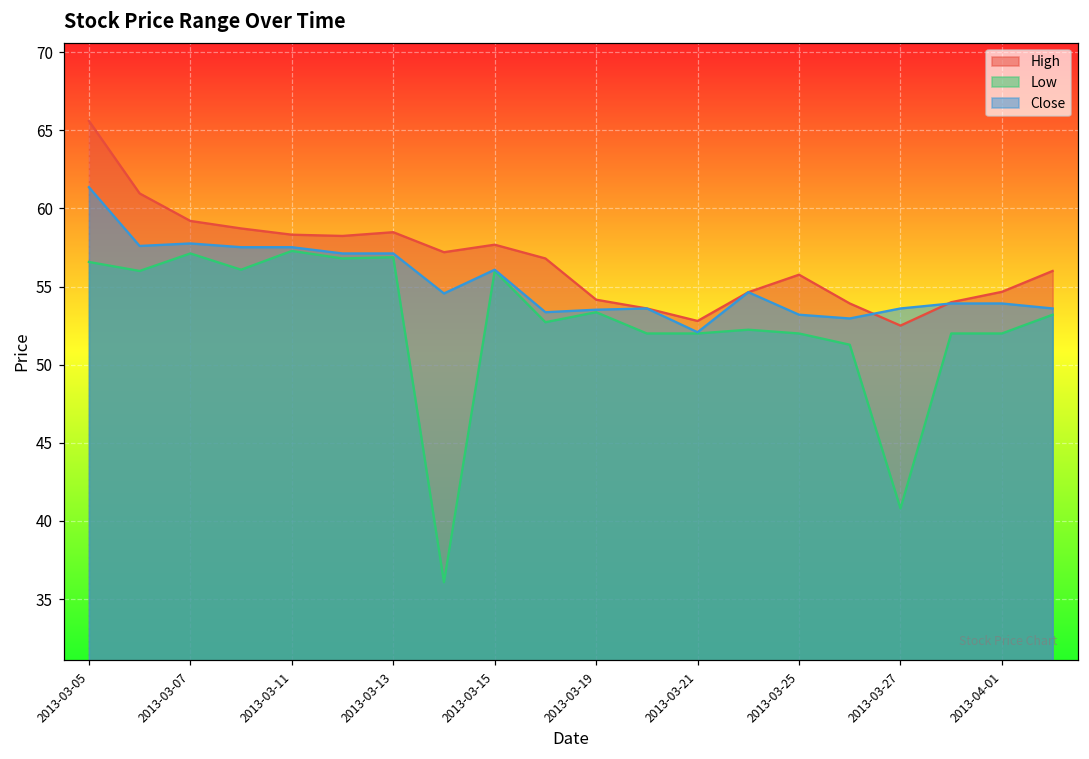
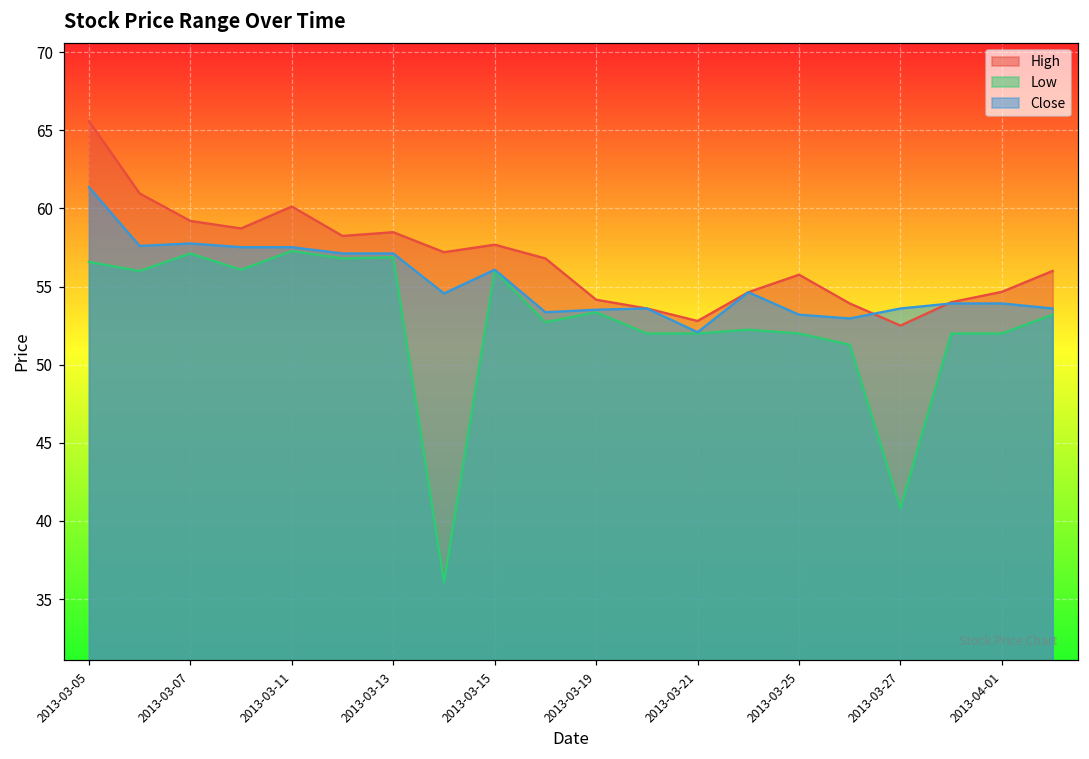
High, 2013-03-11: 58.3 -> 60.1
